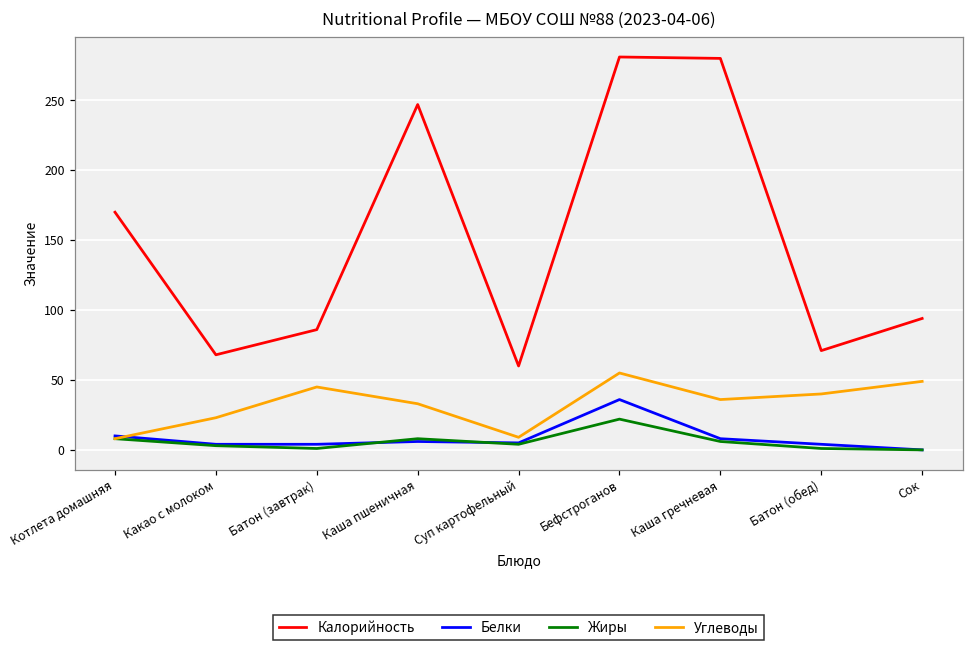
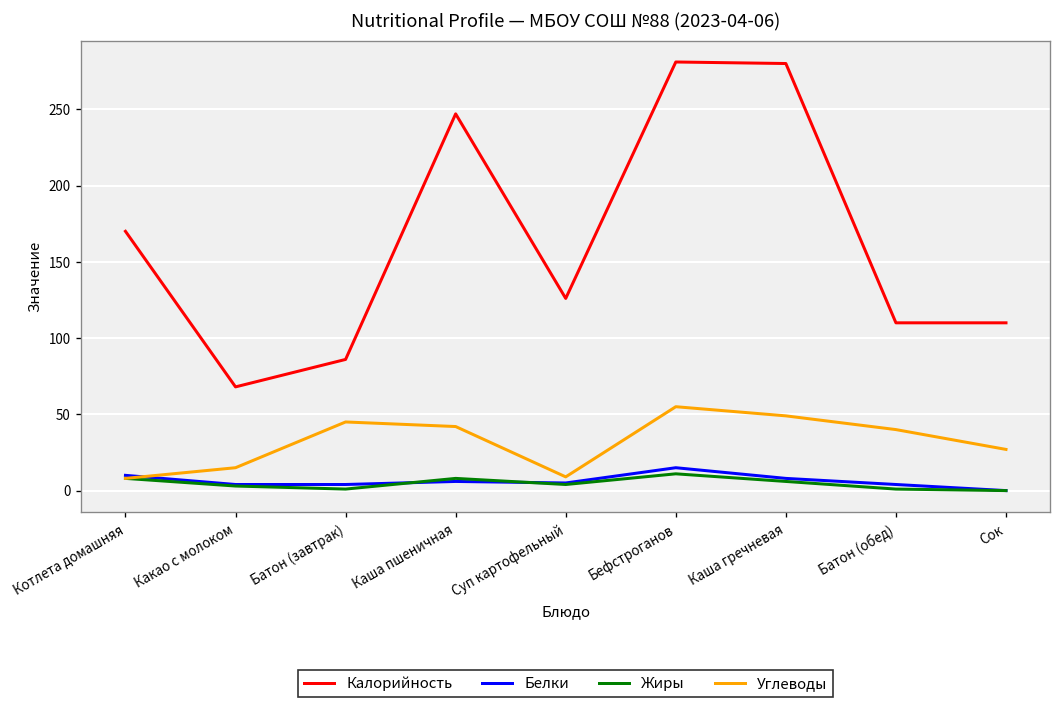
Углеводы, Какао с молоком: 23 -> 15
Углеводы, Каша пшеничная: 33 -> 42
Калорийность, Суп картофельный: 60 -> 126
Белки, Бефстроганов: 36 -> 15
Жиры, Бефстроганов: 22 -> 11
Углеводы, Каша гречневая: 36 -> 49
Калорийность, Батон (обед): 71 -> 110
Калорийность, Сок: 94 -> 110
Углеводы, Сок: 49 -> 27
